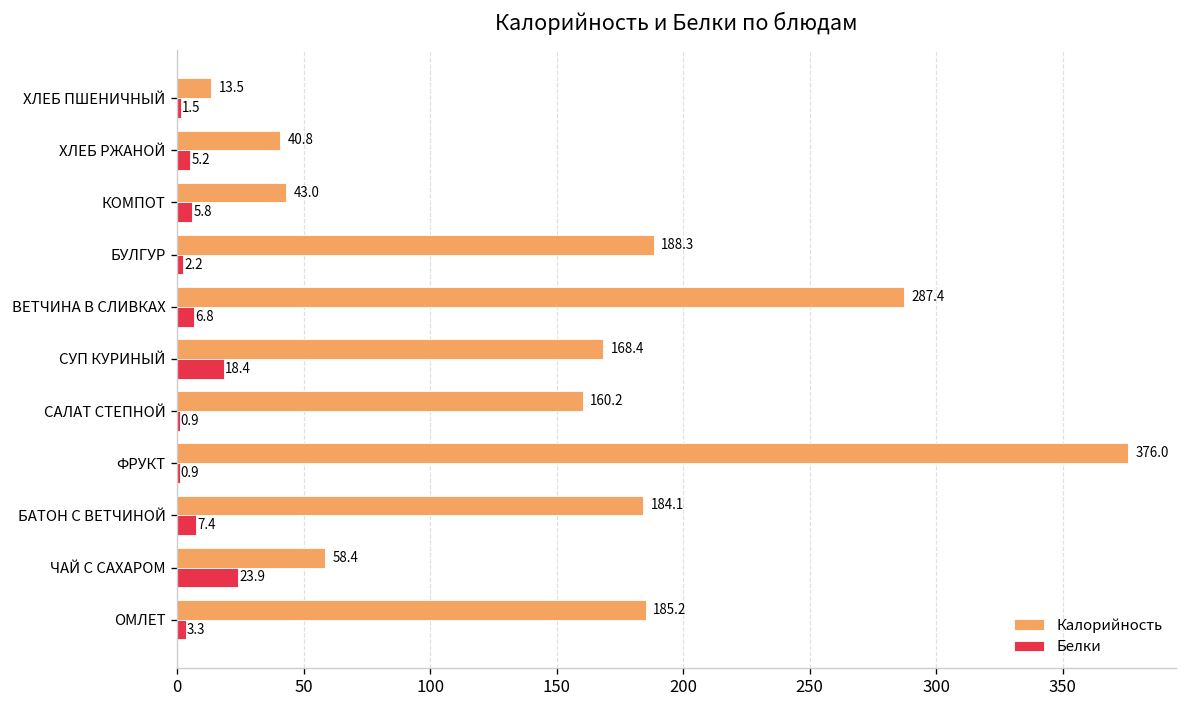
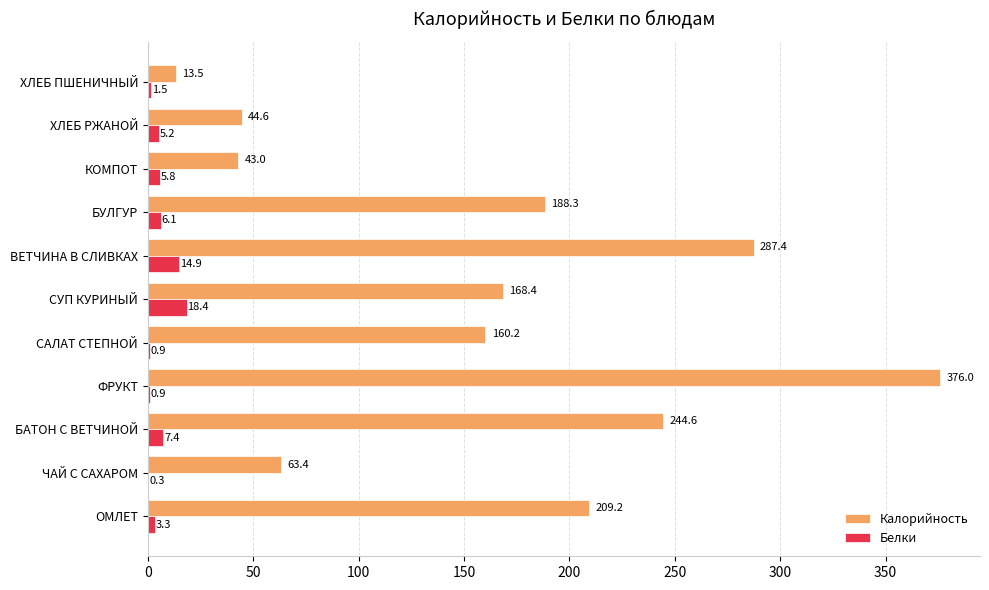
Калорийность, ХЛЕБ РЖАНОЙ: 40.8 -> 44.6
Белки, БУЛГУР: 2.2 -> 6.1
Белки, ВЕТЧИНА В СЛИВКАХ: 6.8 -> 14.9
Калорийность, БАТОН С ВЕТЧИНОЙ: 184.1 -> 244.6
Калорийность, ЧАЙ С САХАРОМ: 58.4 -> 63.4
Белки, ЧАЙ С САХАРОМ: 23.9 -> 0.3
Калорийность, ОМЛЕТ: 185.2 -> 209.2
